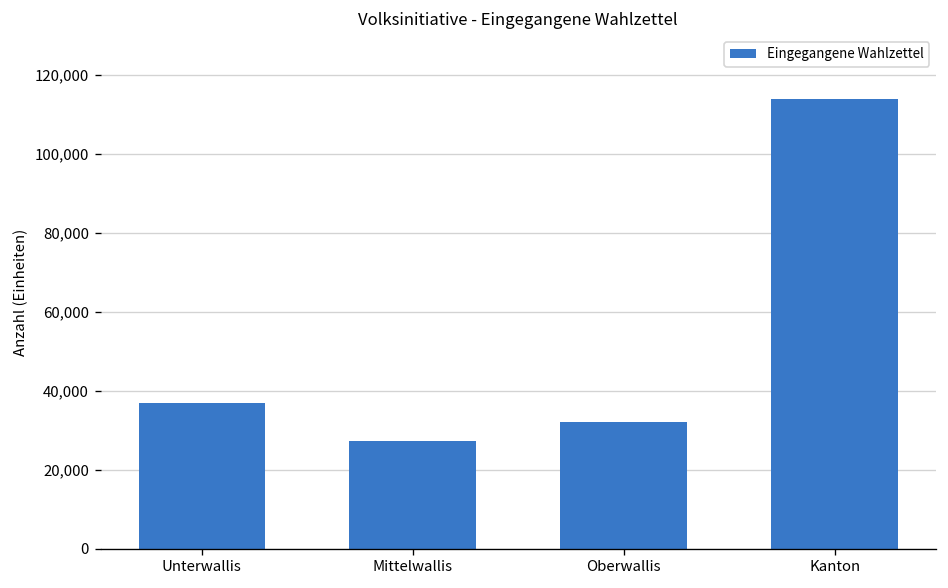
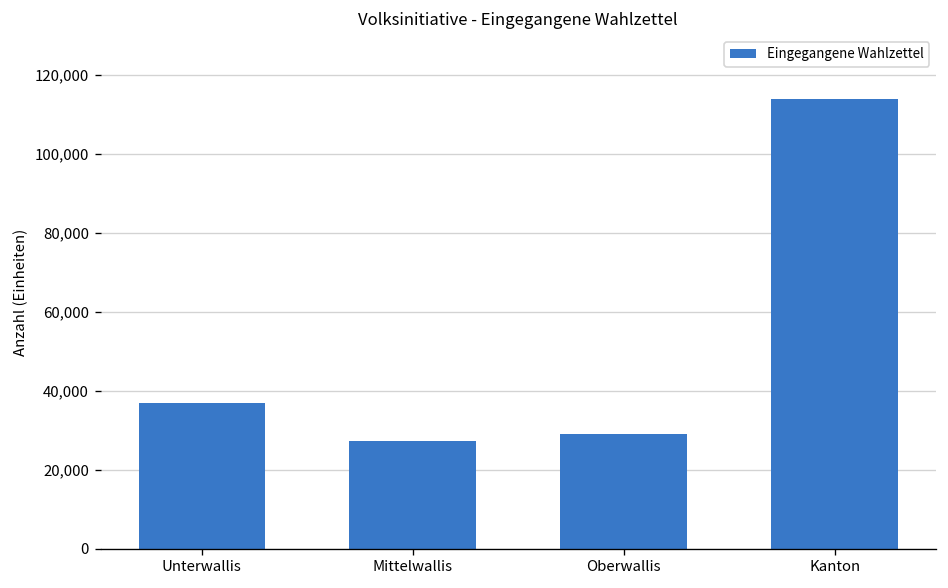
Oberwallis: 32,000 -> 29,000
